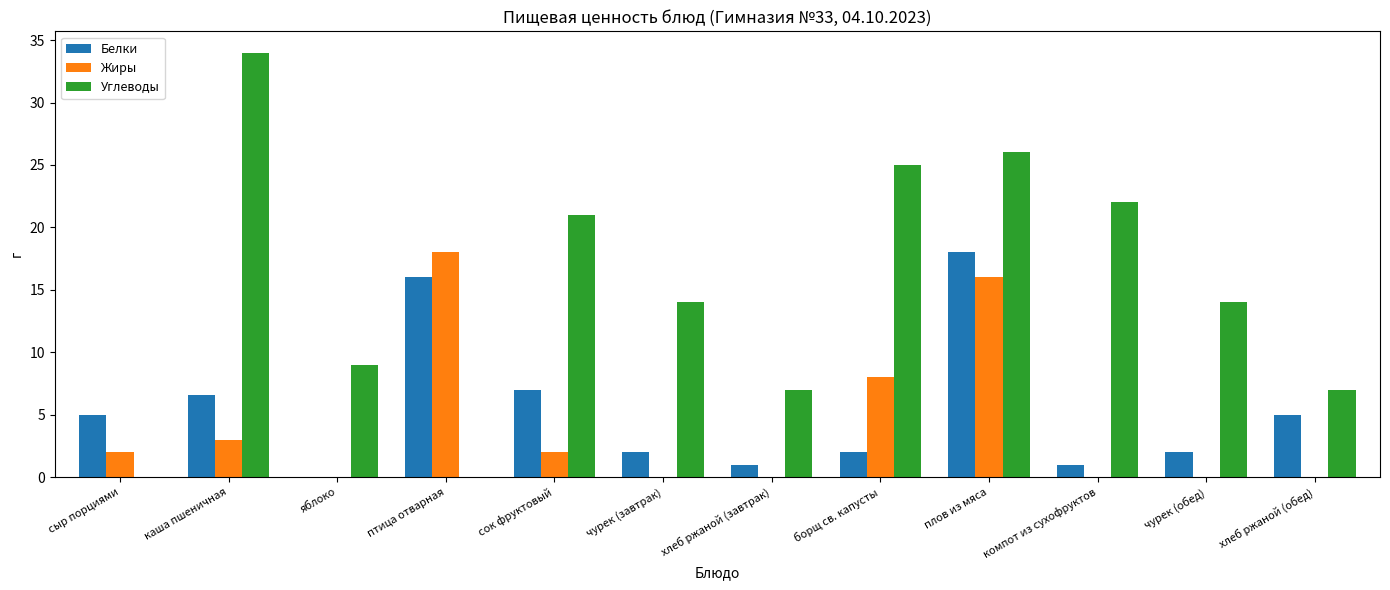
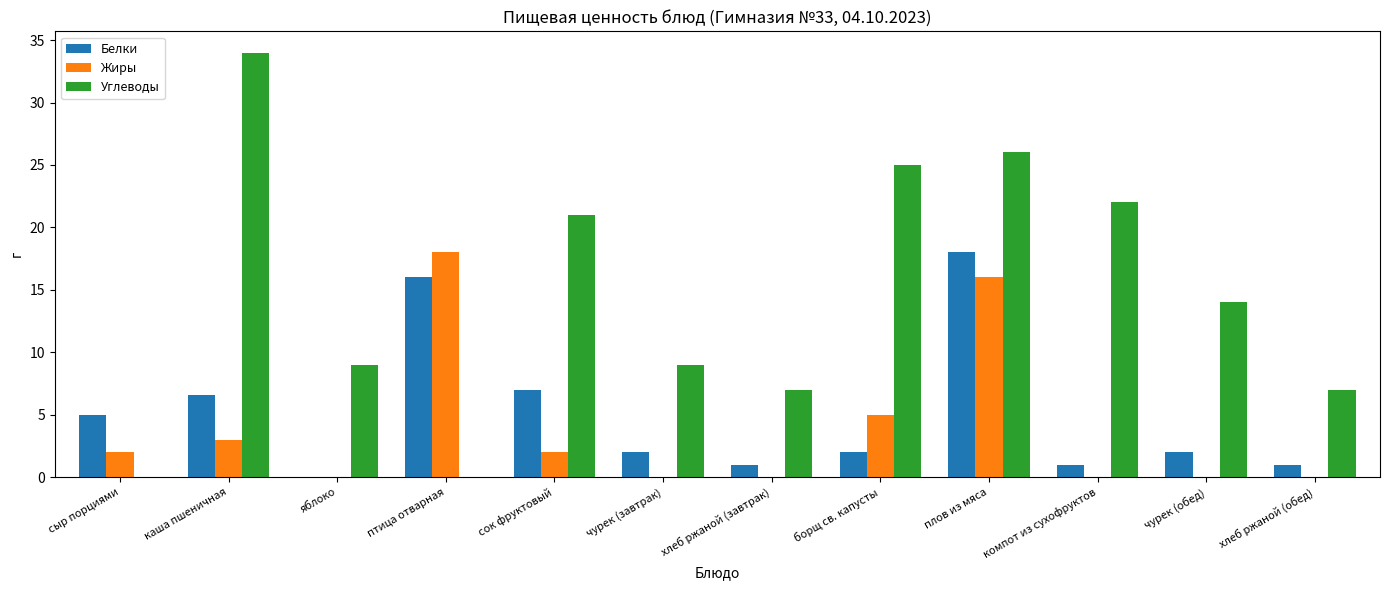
Углеводы, чурек (завтрак): 14 -> 9
Жиры, борщ св. капусты: 8 -> 5
Белки, хлеб ржаной (обед): 5 -> 1
